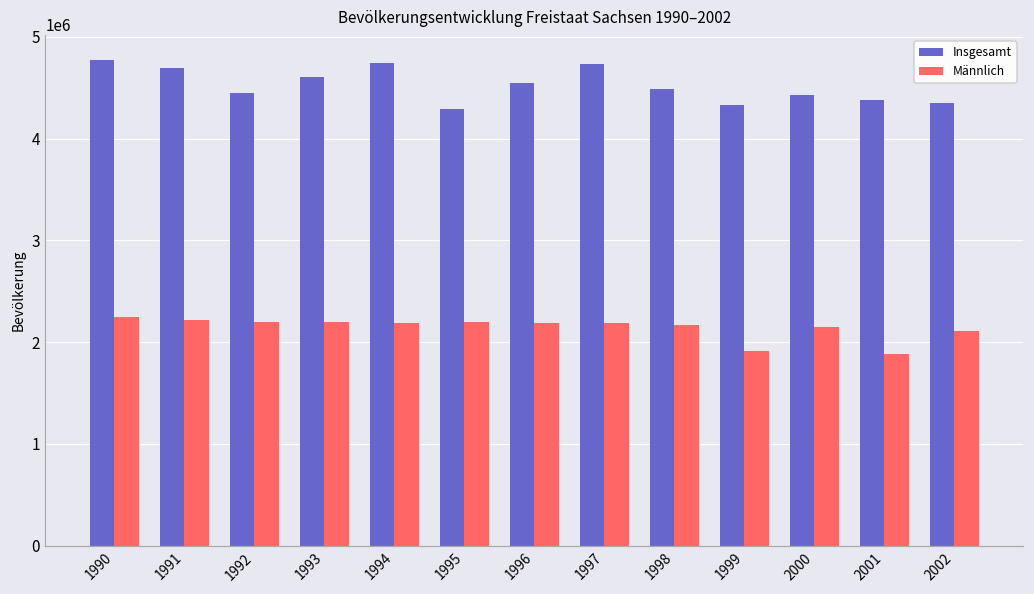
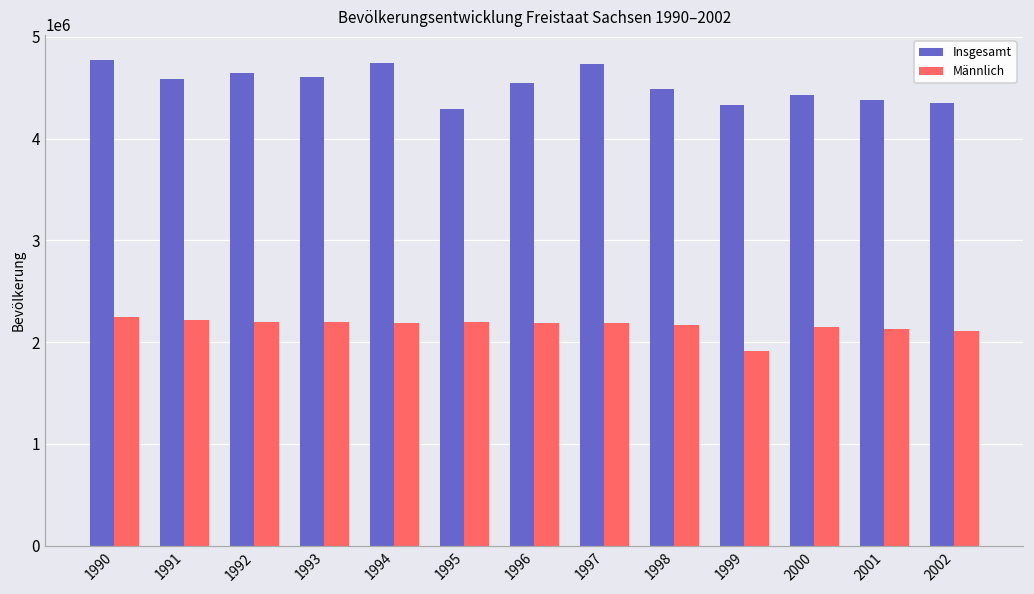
Insgesamt, 1991: 4700000 -> 4600000
Insgesamt, 1992: 4500000 -> 4600000
Männlich, 2001: 1900000 -> 2100000
